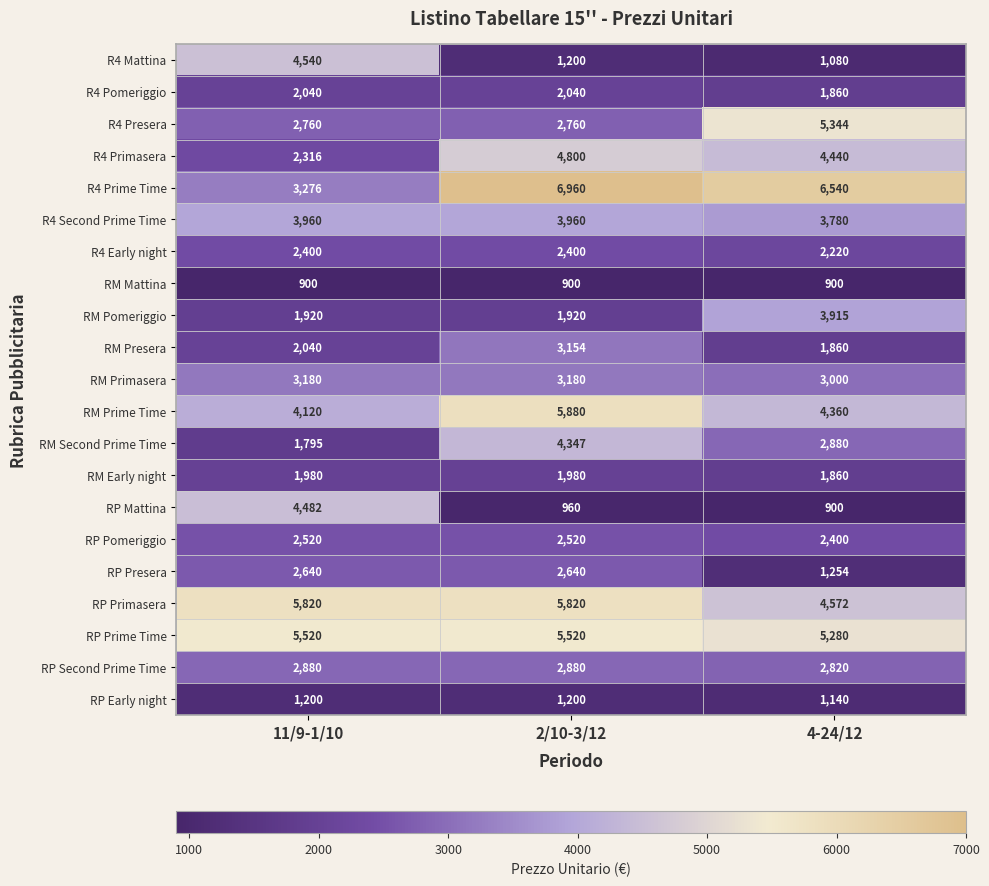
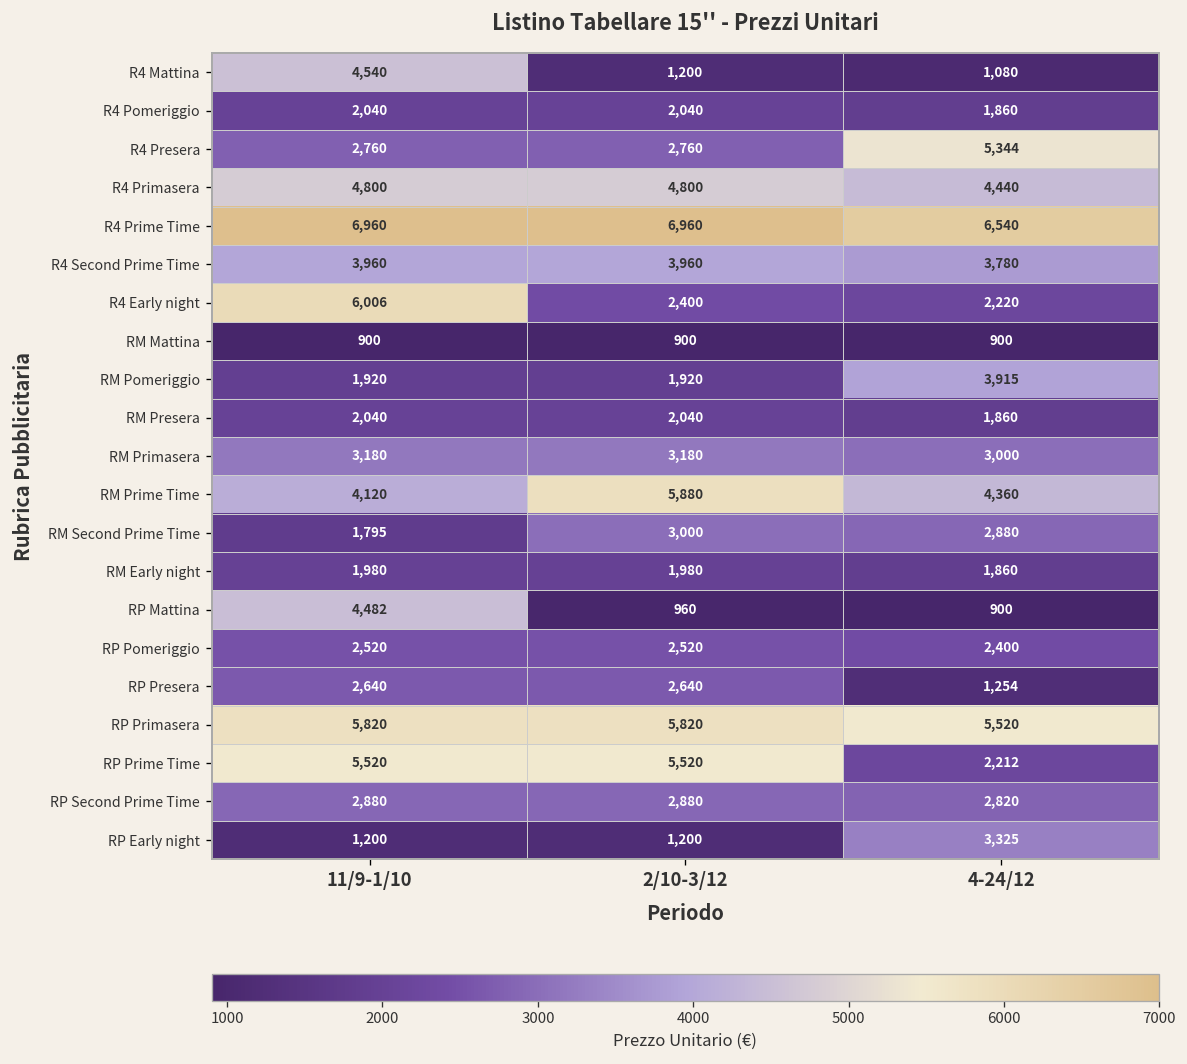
R4 Primasera, 11/9-1/10: 2,316 -> 4,800
R4 Prime Time, 11/9-1/10: 3,276 -> 6,960
R4 Early night, 11/9-1/10: 2,400 -> 6,006
RM Presera, 2/10-3/12: 3,154 -> 2,040
RM Second Prime Time, 2/10-3/12: 4,347 -> 3,000
RP Primasera, 4-24/12: 4,572 -> 5,520
RP Prime Time, 4-24/12: 5,280 -> 2,212
RP Early night, 4-24/12: 1,140 -> 3,325
